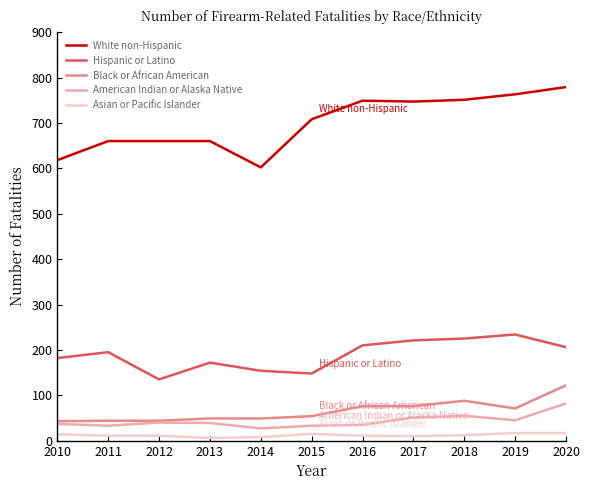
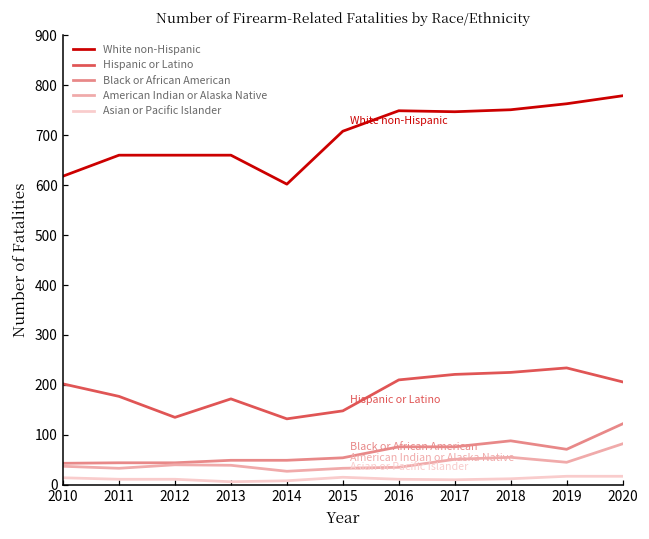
Hispanic or Latino, 2010: 180 -> 200
Hispanic or Latino, 2011: 200 -> 180
Hispanic or Latino, 2014: 150 -> 130
